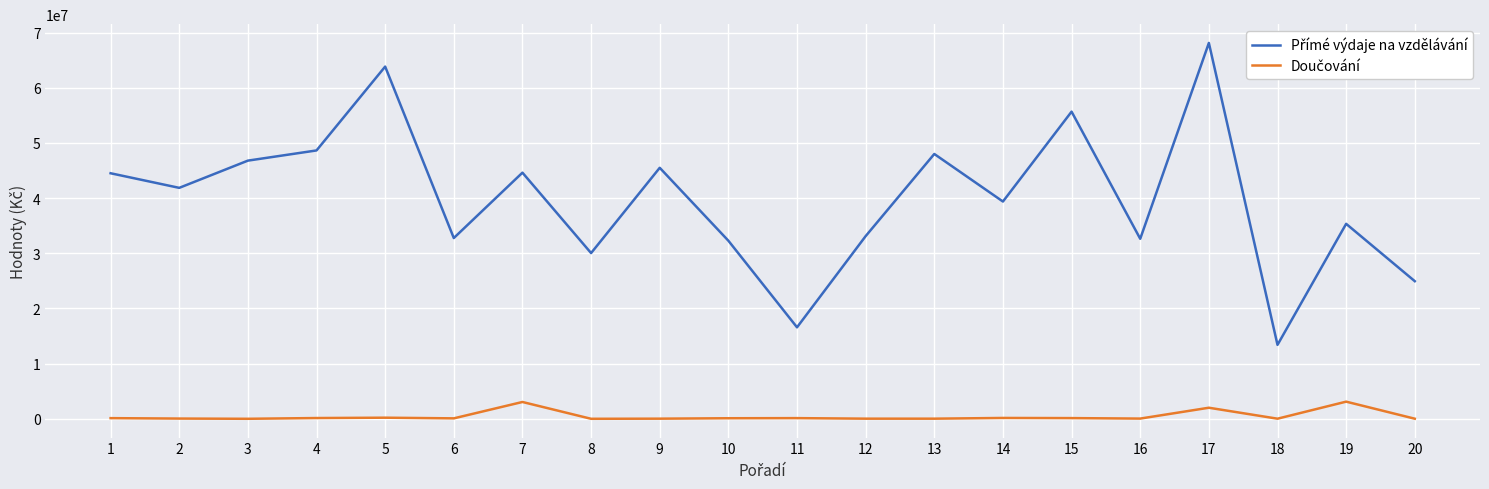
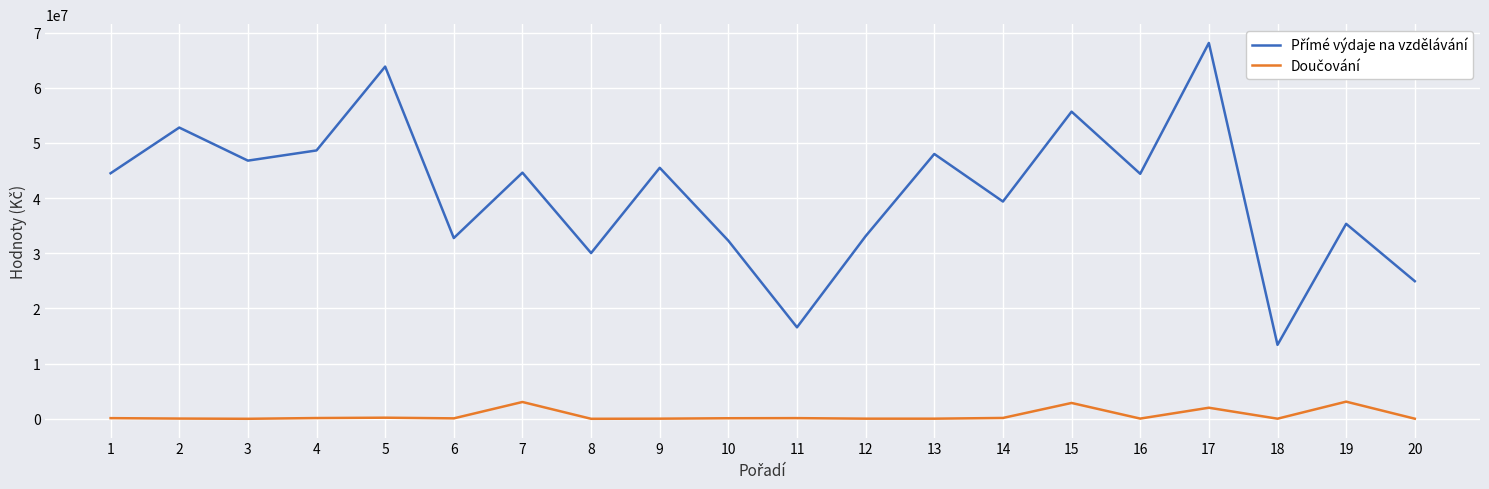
Přímé výdaje na vzdělávání, 2: 42000000 -> 53000000
Doučování, 15: 0 -> 3000000
Přímé výdaje na vzdělávání, 16: 33000000 -> 44000000
